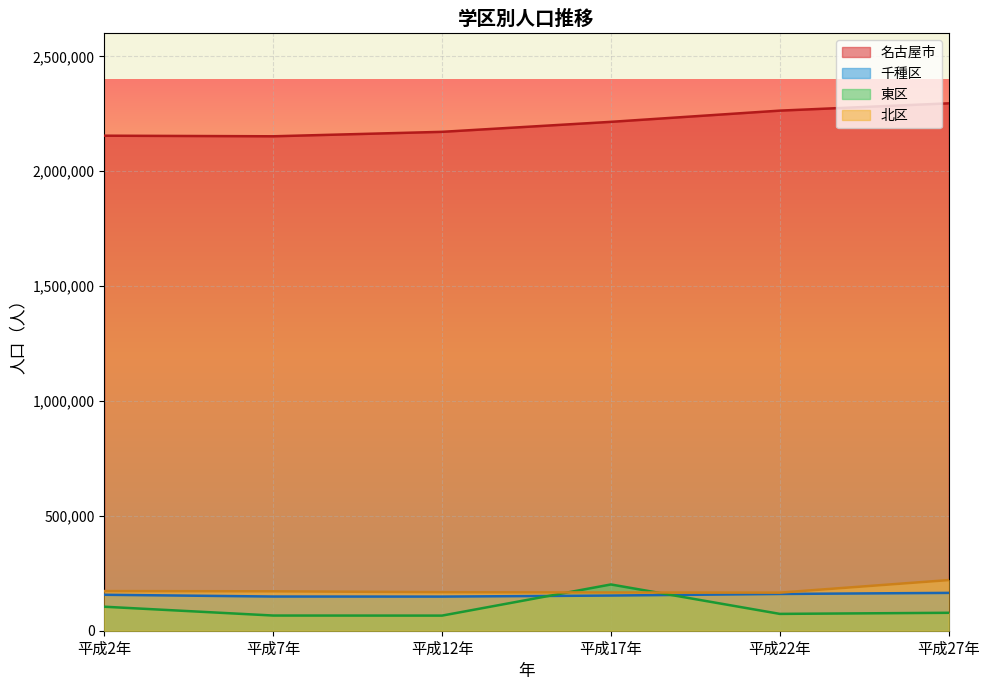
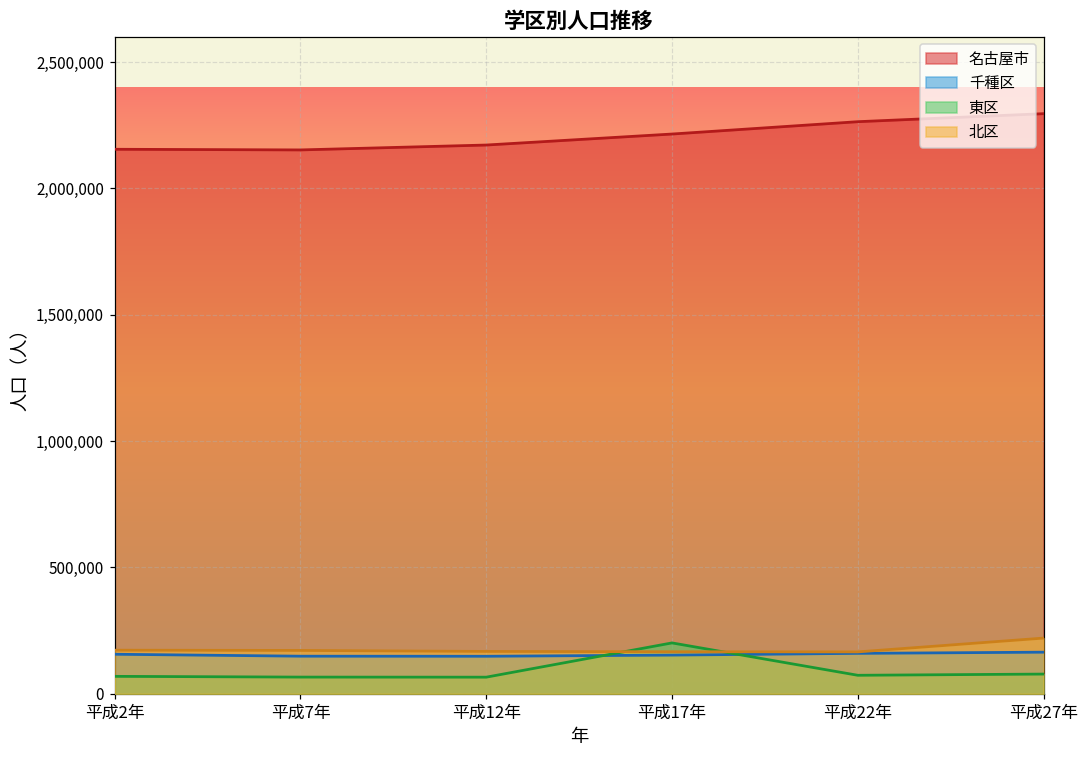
東区, 平成2年: 100,000 -> 70,000
